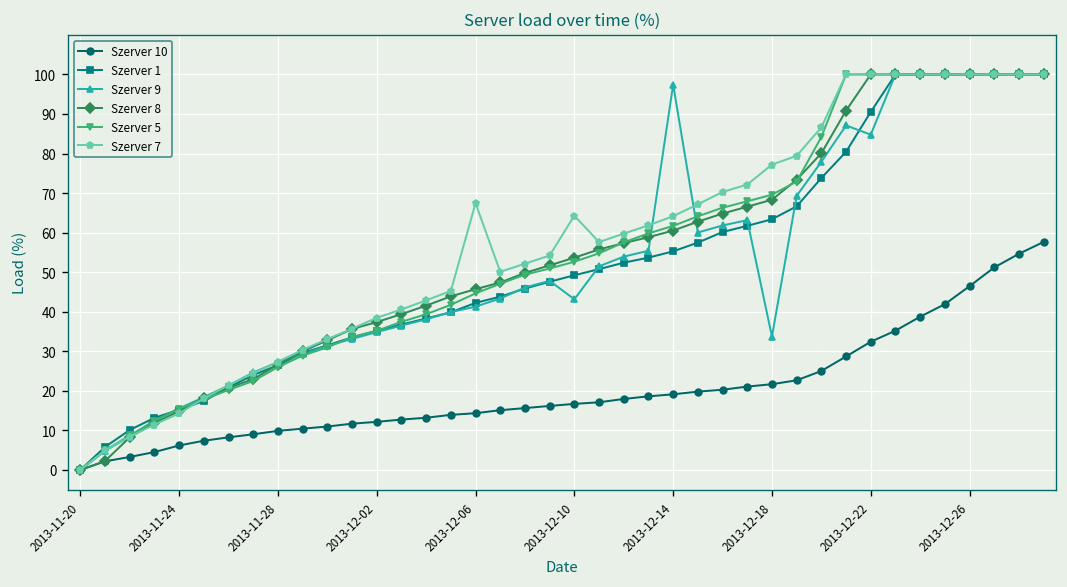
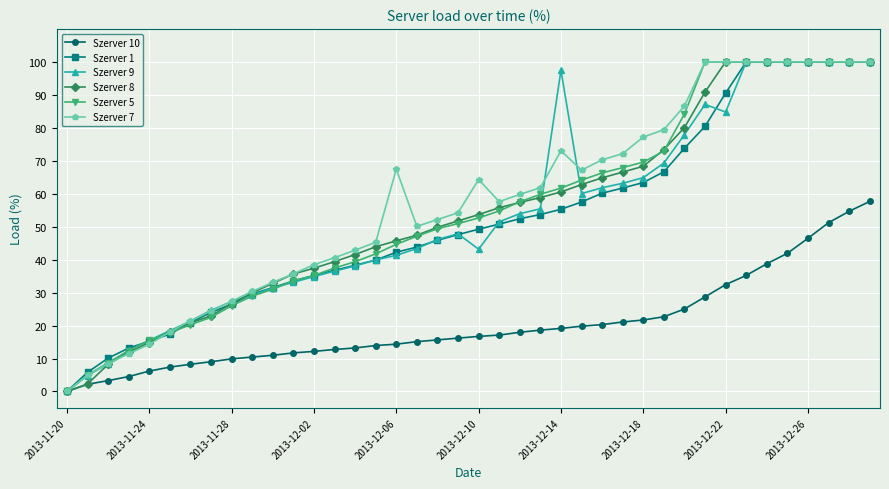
Szerver 7, 2013-12-14: 64 -> 73
Szerver 9, 2013-12-18: 34 -> 65
